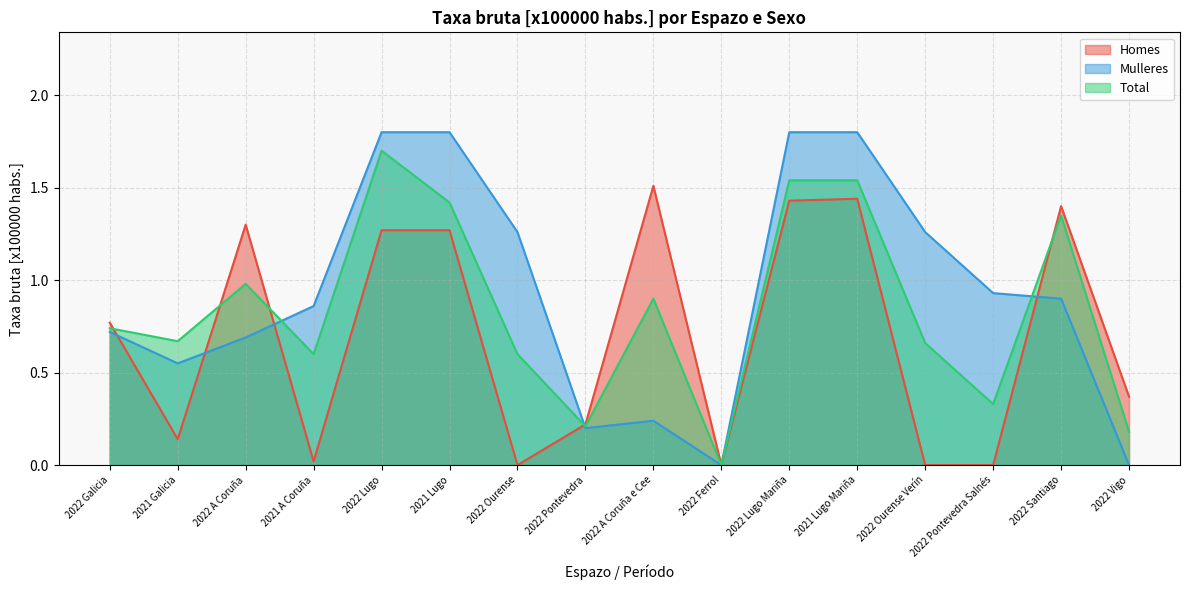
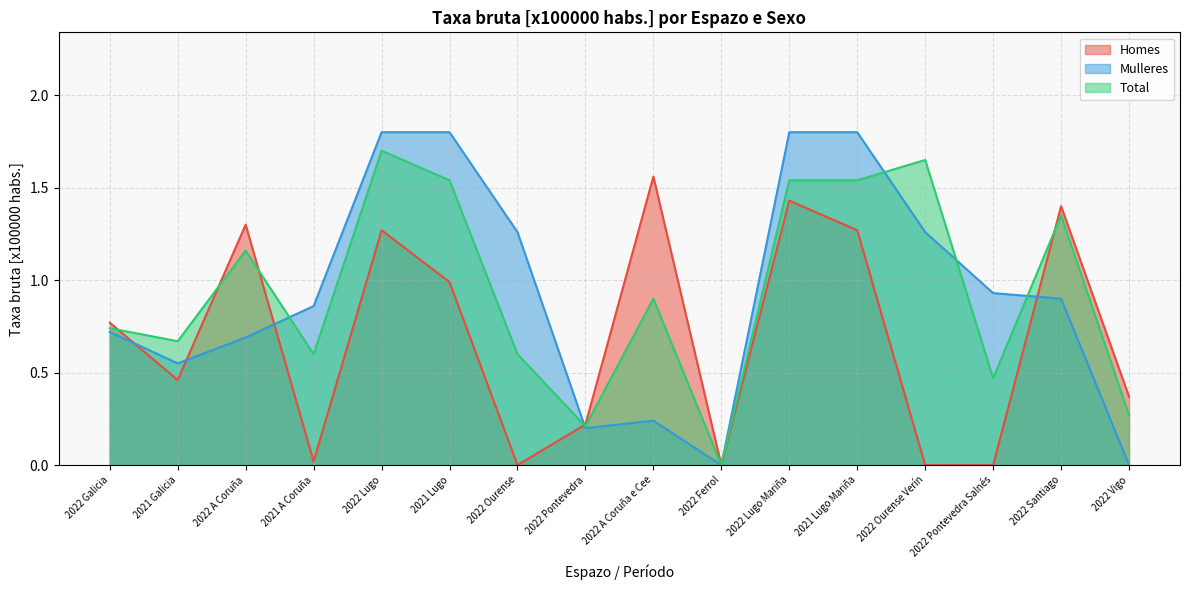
Homes, 2021 Galicia: 0.14 -> 0.46
Total, 2022 A Coruña: 0.98 -> 1.16
Homes, 2021 Lugo: 1.27 -> 0.99
Total, 2021 Lugo: 1.42 -> 1.54
Homes, 2022 A Coruña e Cee: 1.51 -> 1.56
Homes, 2021 Lugo Mariña: 1.44 -> 1.27
Total, 2022 Ourense Verín: 0.66 -> 1.65
Total, 2022 Pontevedra Salnés: 0.33 -> 0.47
Total, 2022 Vigo: 0.18 -> 0.27
